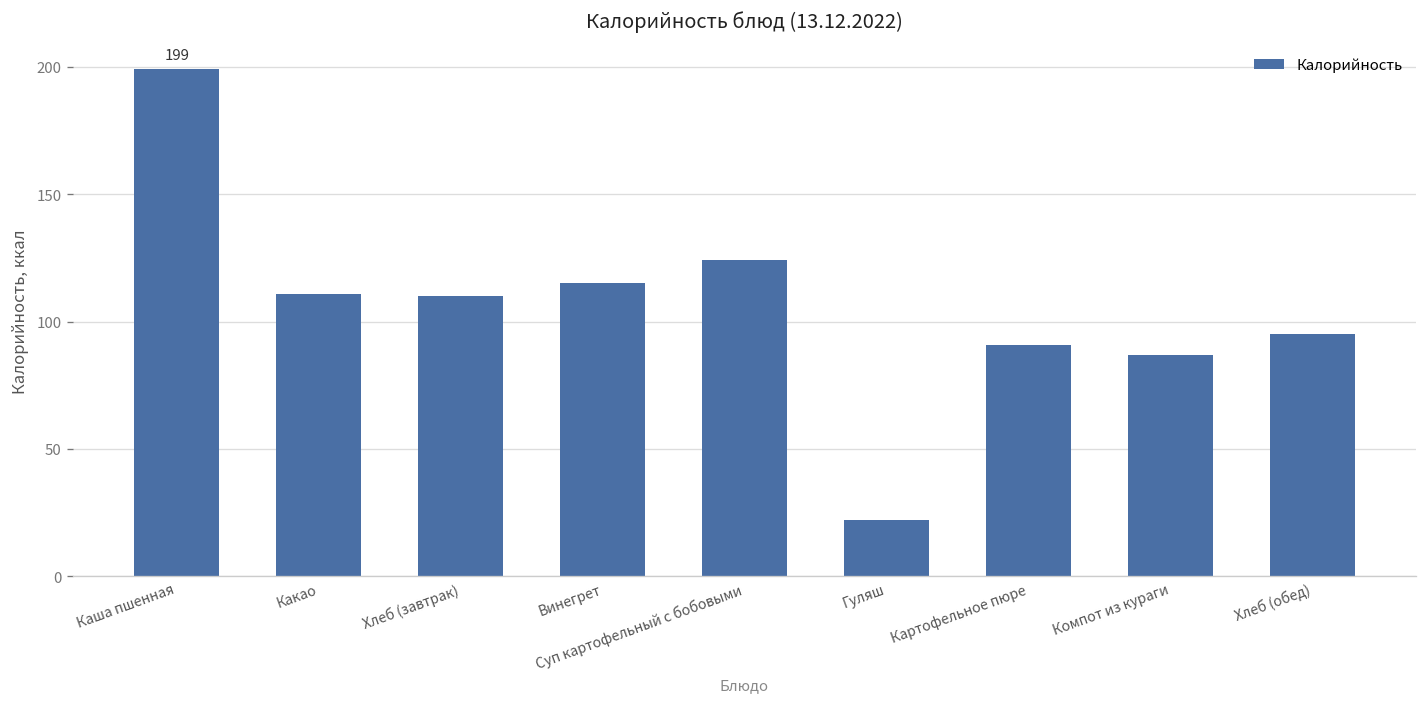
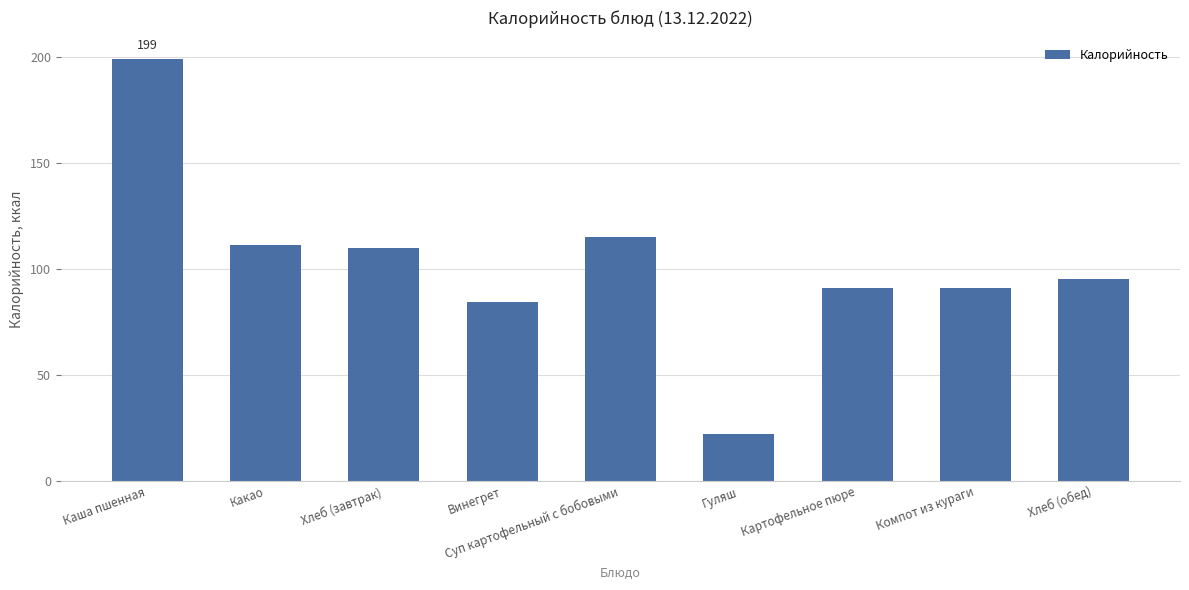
Винегрет: 115 -> 84
Суп картофельный с бобовыми: 124 -> 115
Компот из кураги: 87 -> 91
